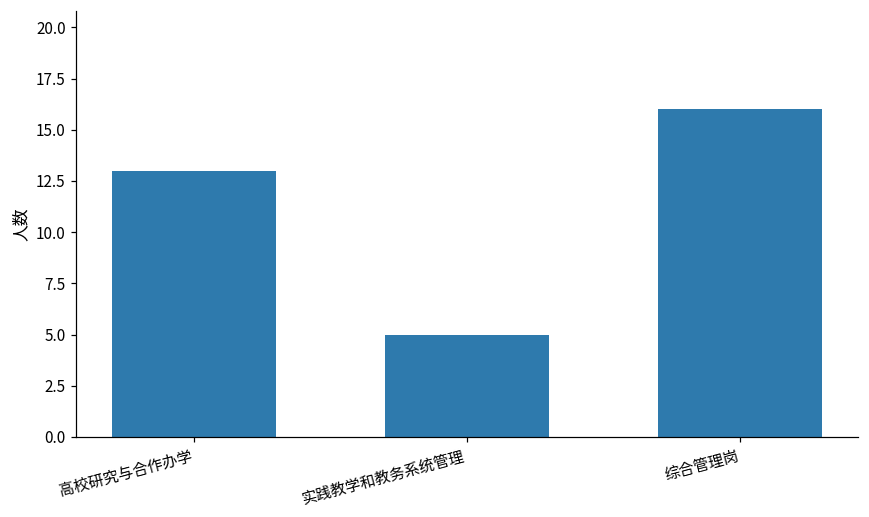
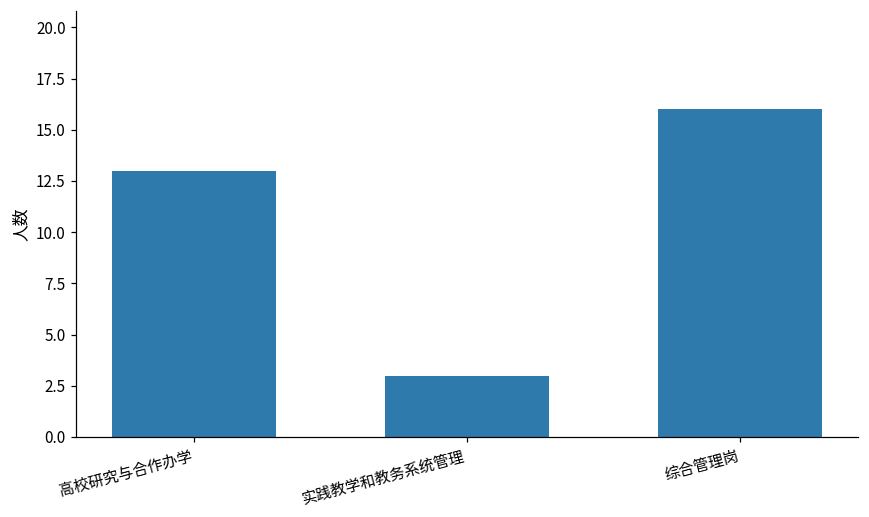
实践教学和教务系统管理: 5 -> 3
